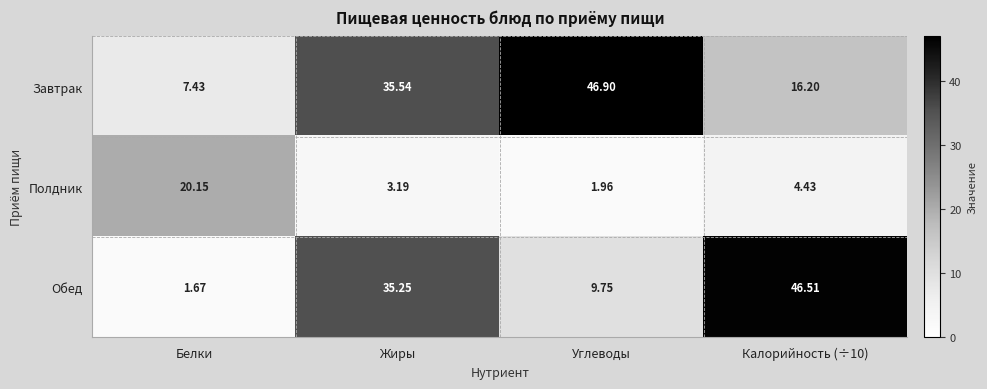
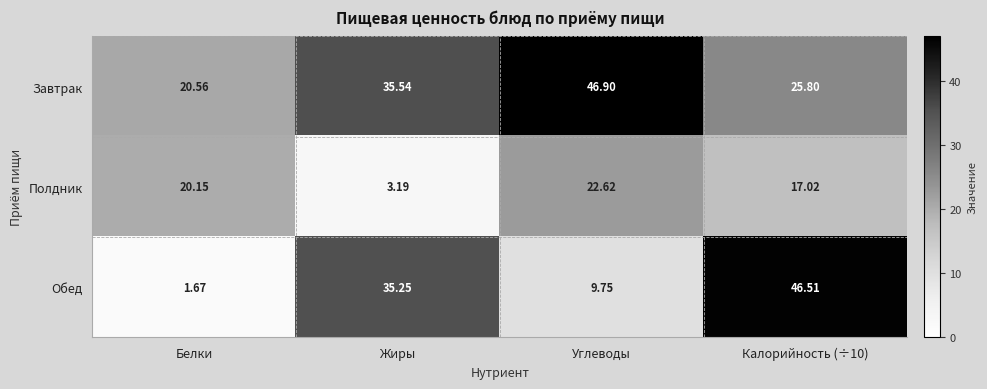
Завтрак, Белки: 7.43 -> 20.56
Завтрак, Калорийность (÷10): 16.20 -> 25.80
Полдник, Углеводы: 1.96 -> 22.62
Полдник, Калорийность (÷10): 4.43 -> 17.02
